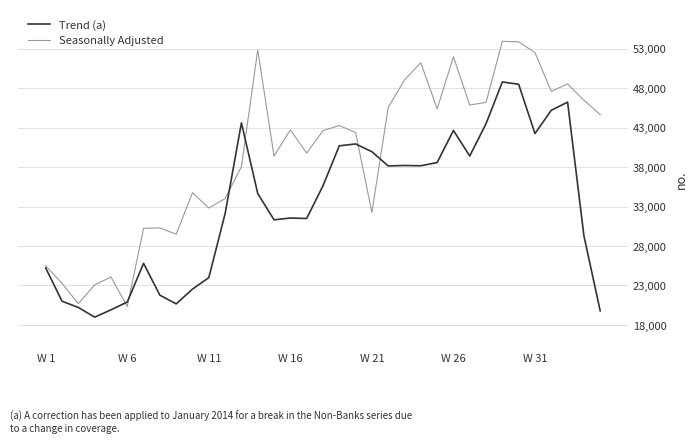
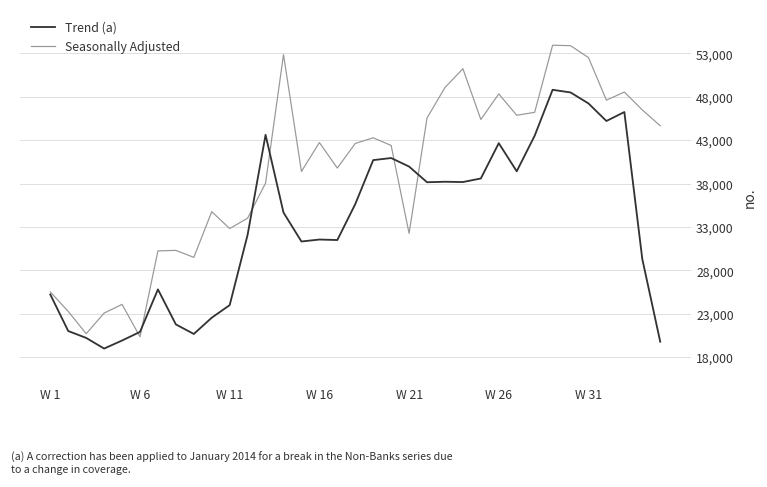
Seasonally Adjusted, W 26: 52,000 -> 48,000
Trend (a), W 31: 42,000 -> 47,000
